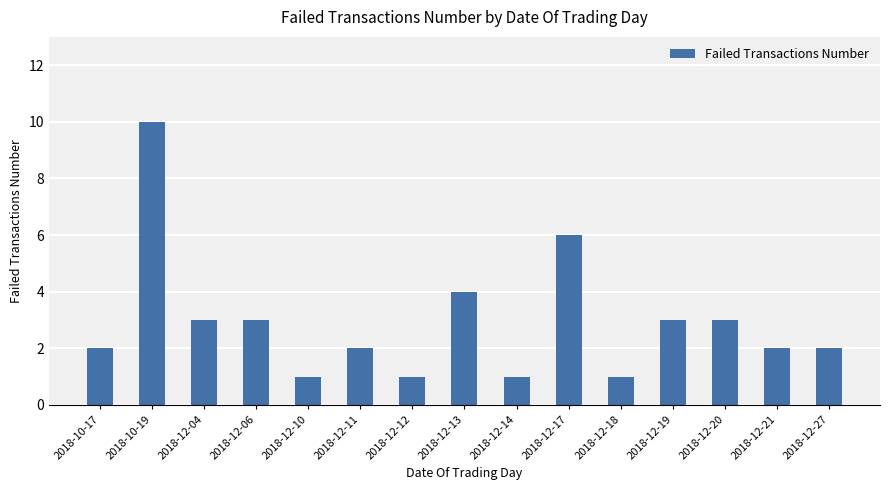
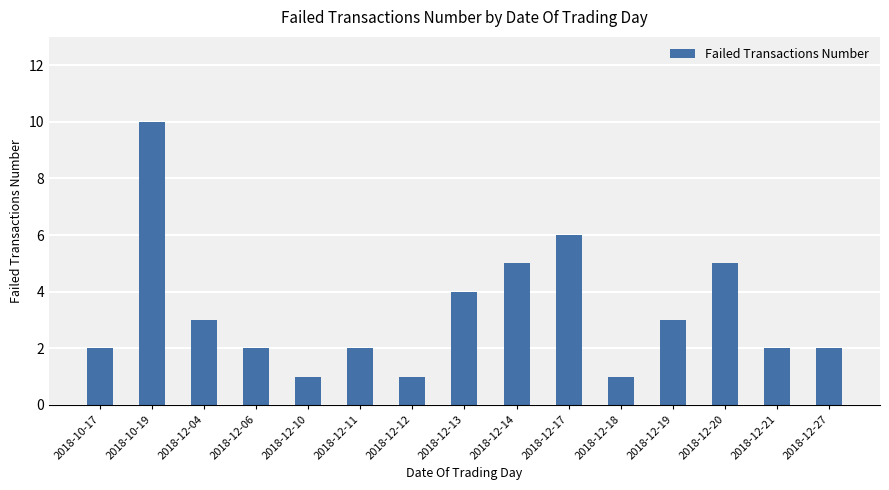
2018-12-06: 3 -> 2
2018-12-14: 1 -> 5
2018-12-20: 3 -> 5
